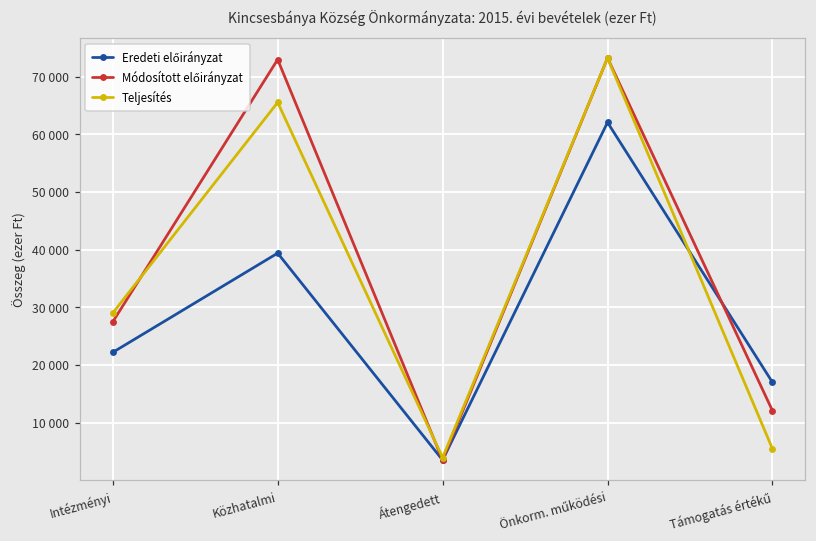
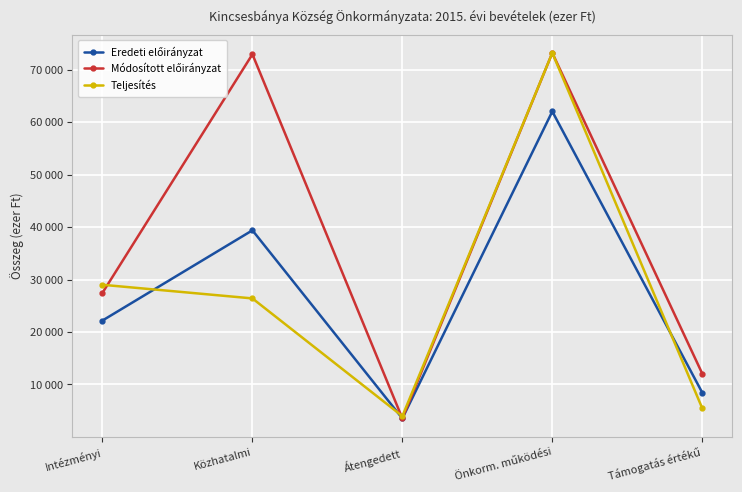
Teljesítés, Közhatalmi: 66000 -> 26000
Eredeti előirányzat, Támogatás értékű: 17000 -> 8000
